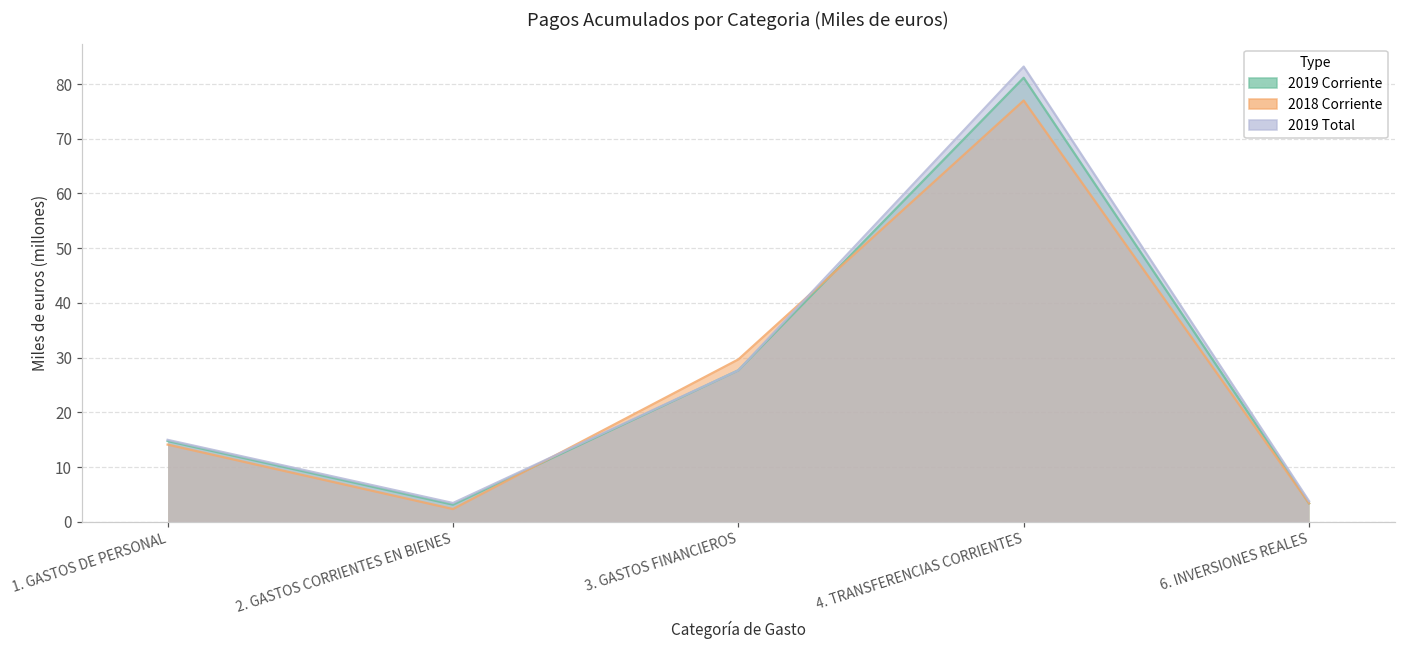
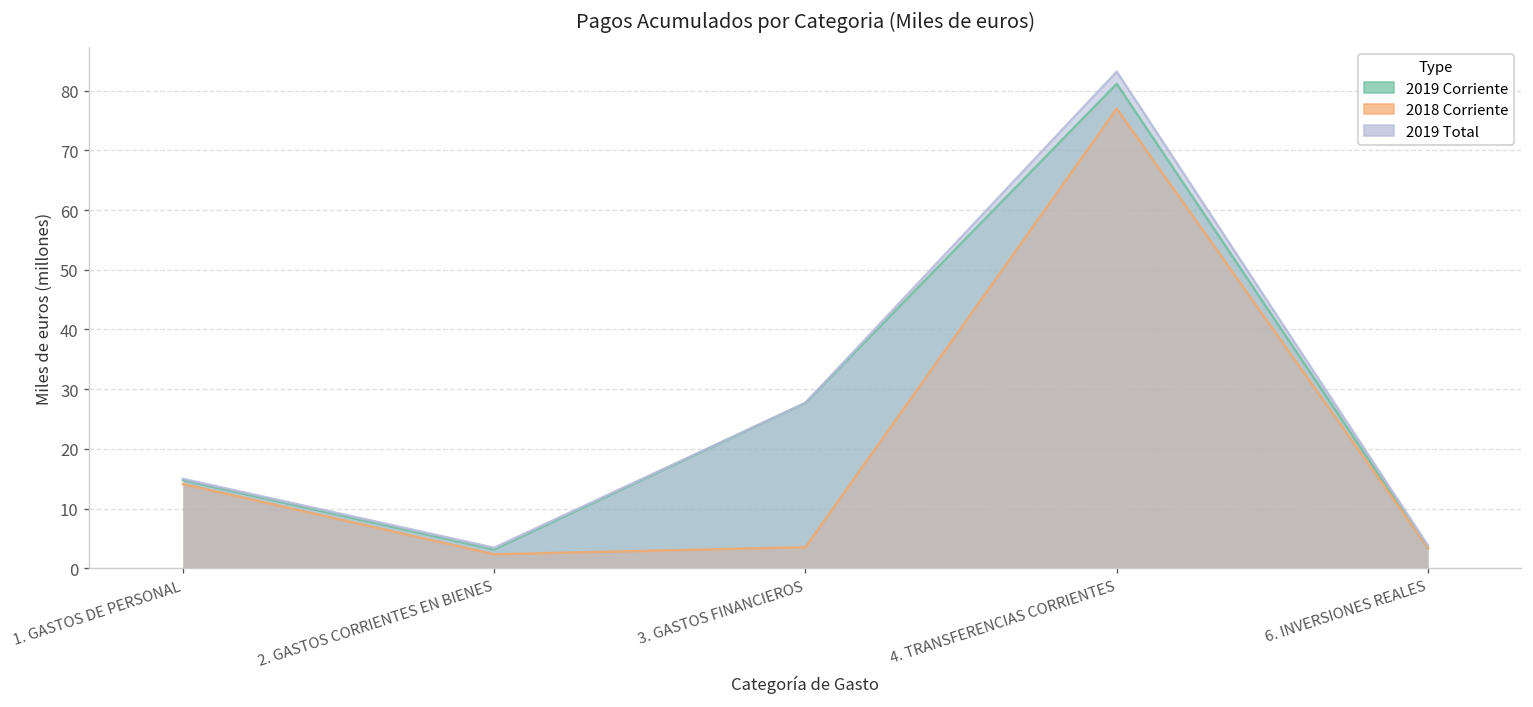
2018 Corriente, 3. GASTOS FINANCIEROS: 30 -> 4
